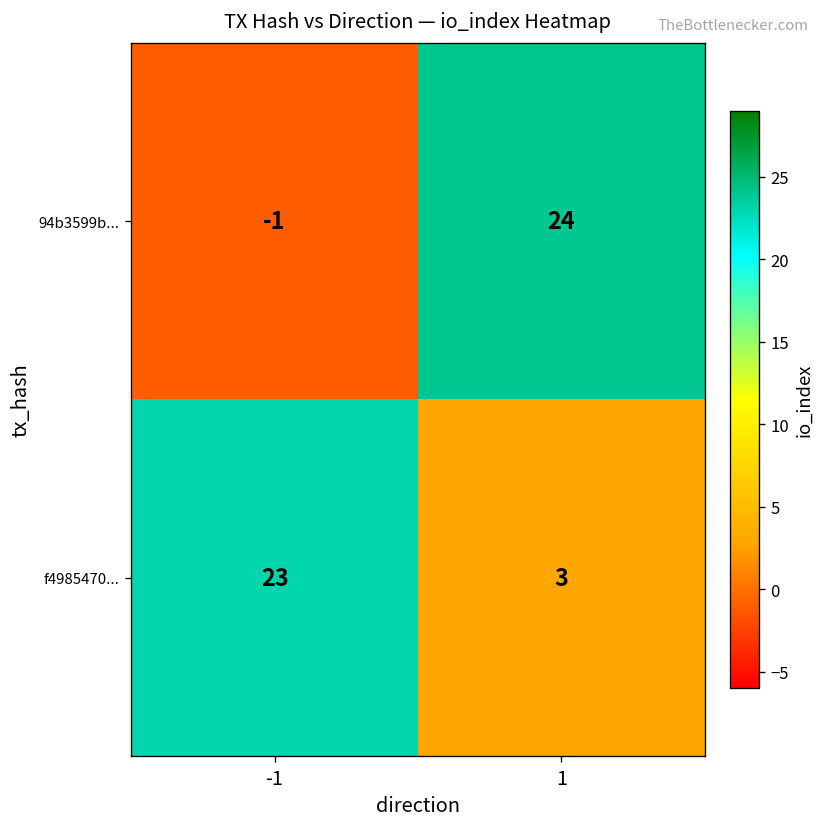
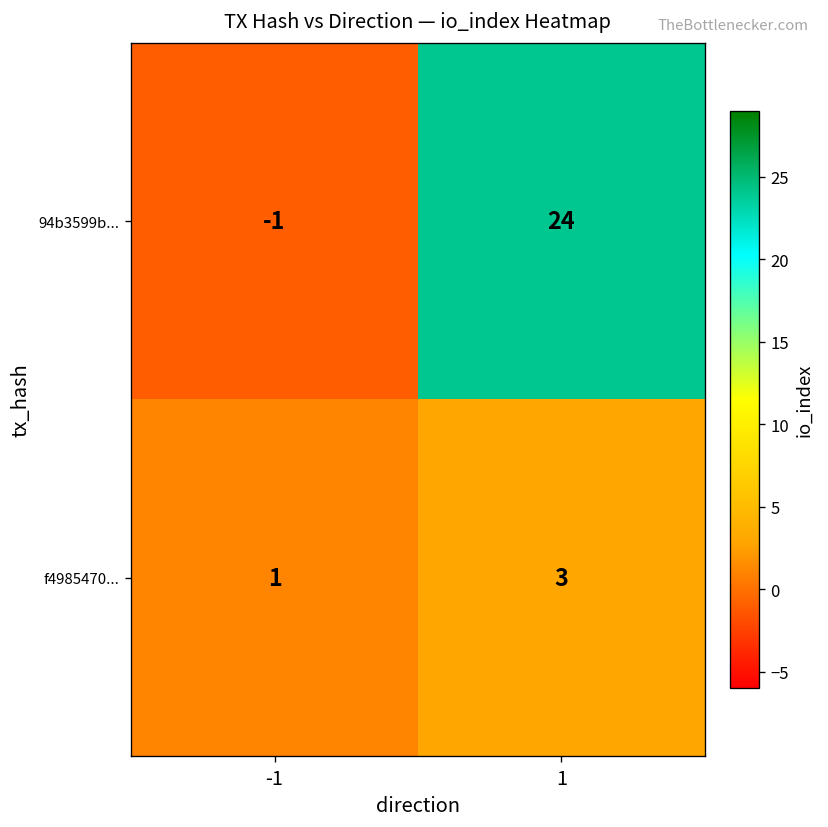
f4985470..., -1: 23 -> 1
